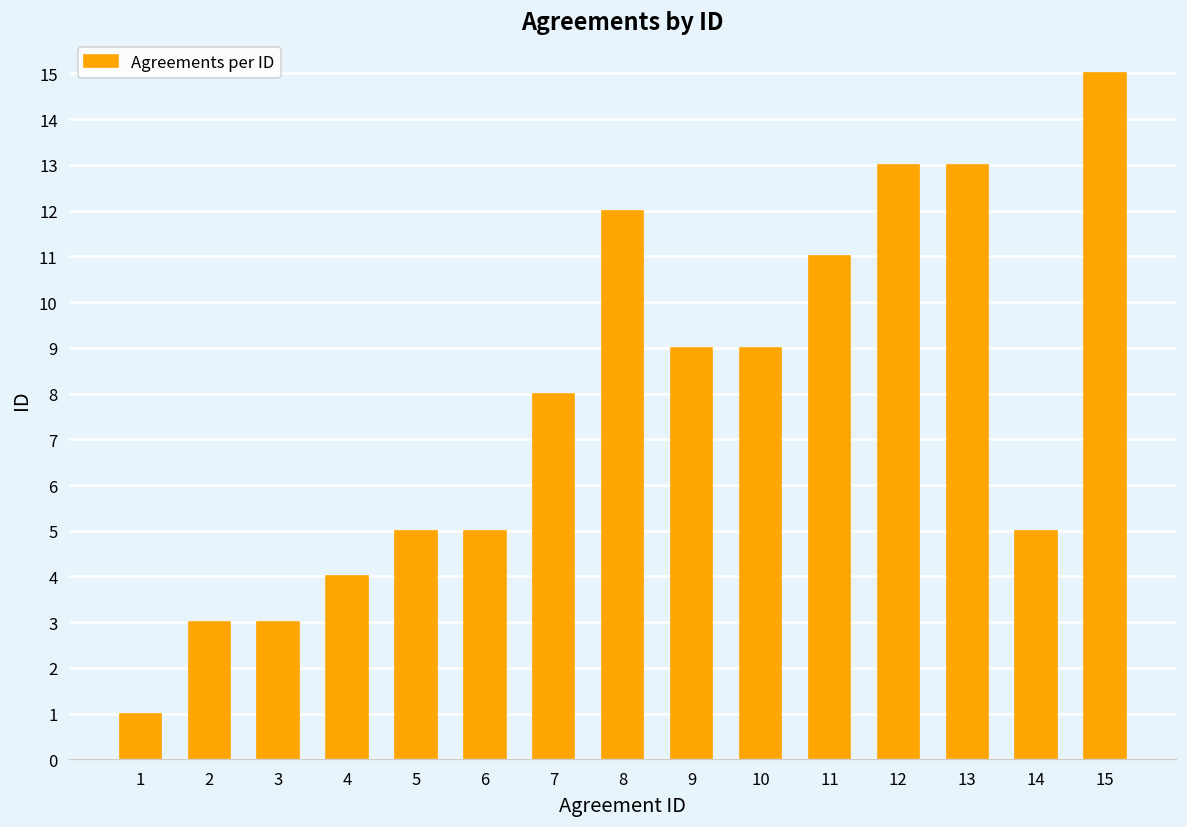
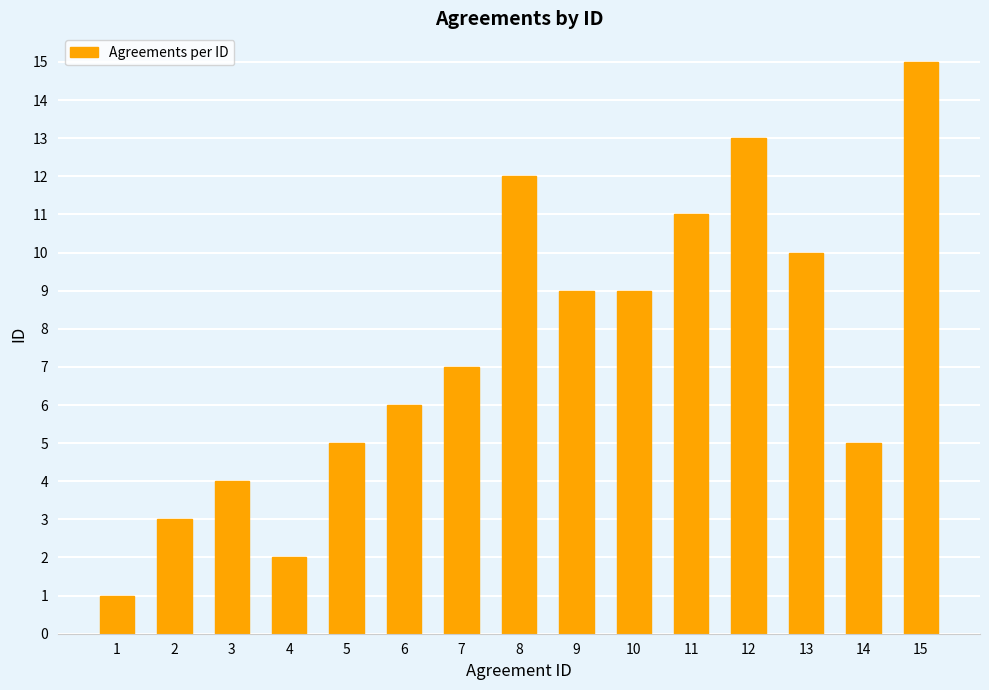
3: 3 -> 4
4: 4 -> 2
6: 5 -> 6
7: 8 -> 7
13: 13 -> 10
